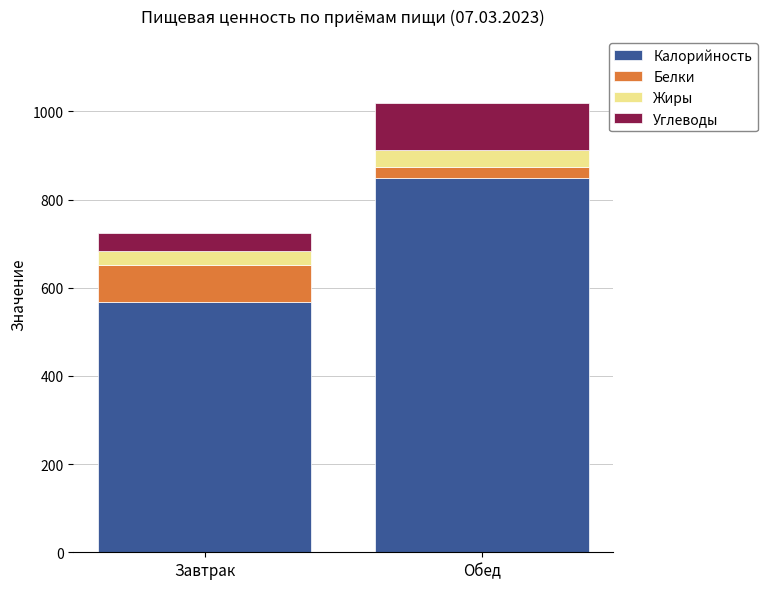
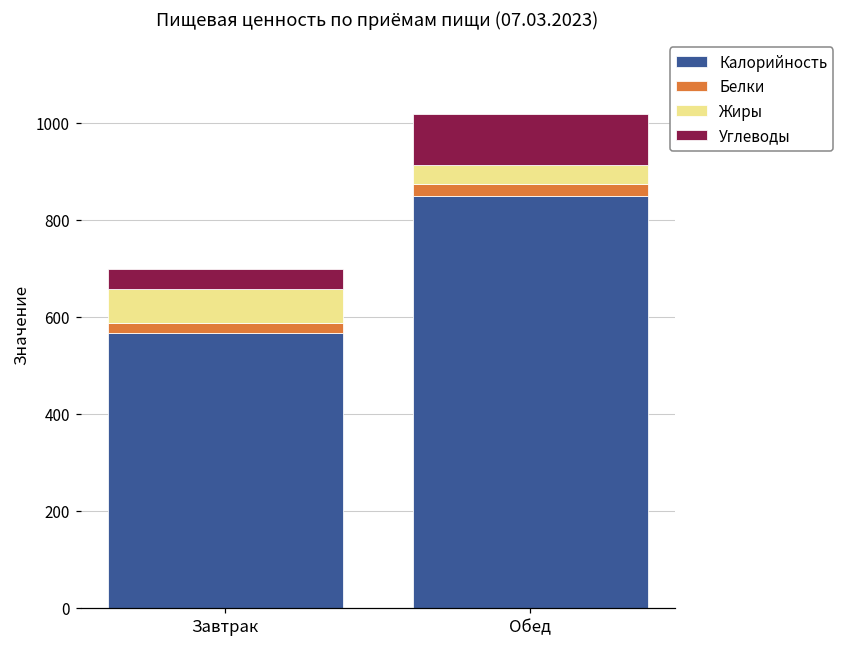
Белки, Завтрак: 80 -> 20
Жиры, Завтрак: 30 -> 70
